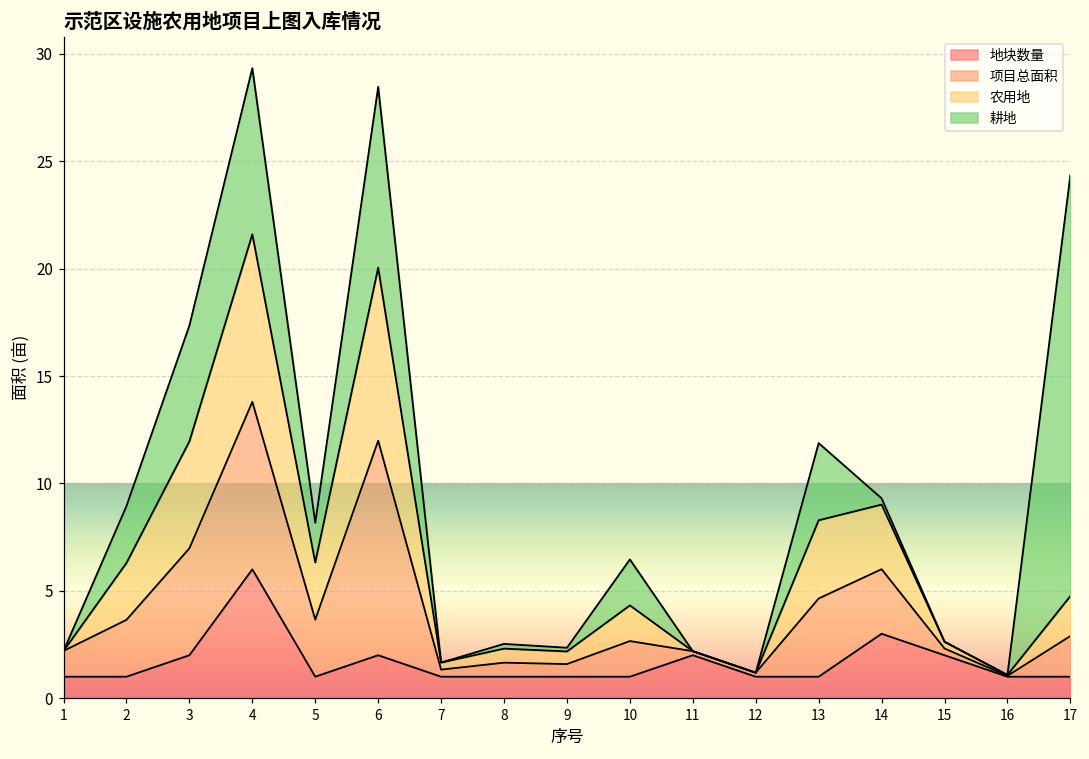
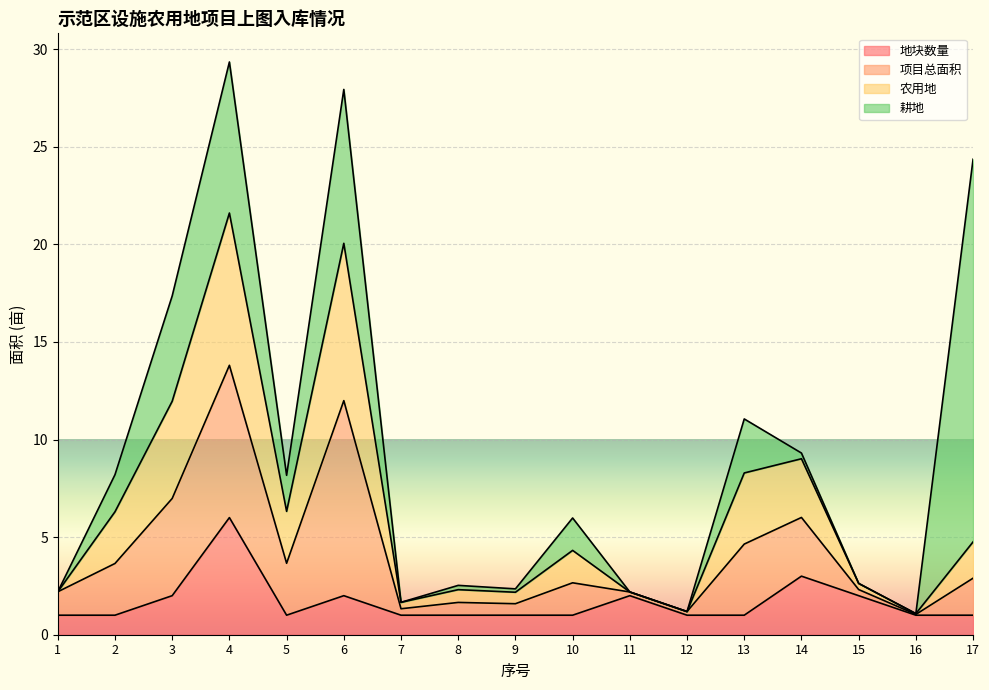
耕地, 2: 2.6 -> 1.9
耕地, 6: 8.4 -> 7.9
耕地, 10: 2.1 -> 1.7
耕地, 13: 3.6 -> 2.8
